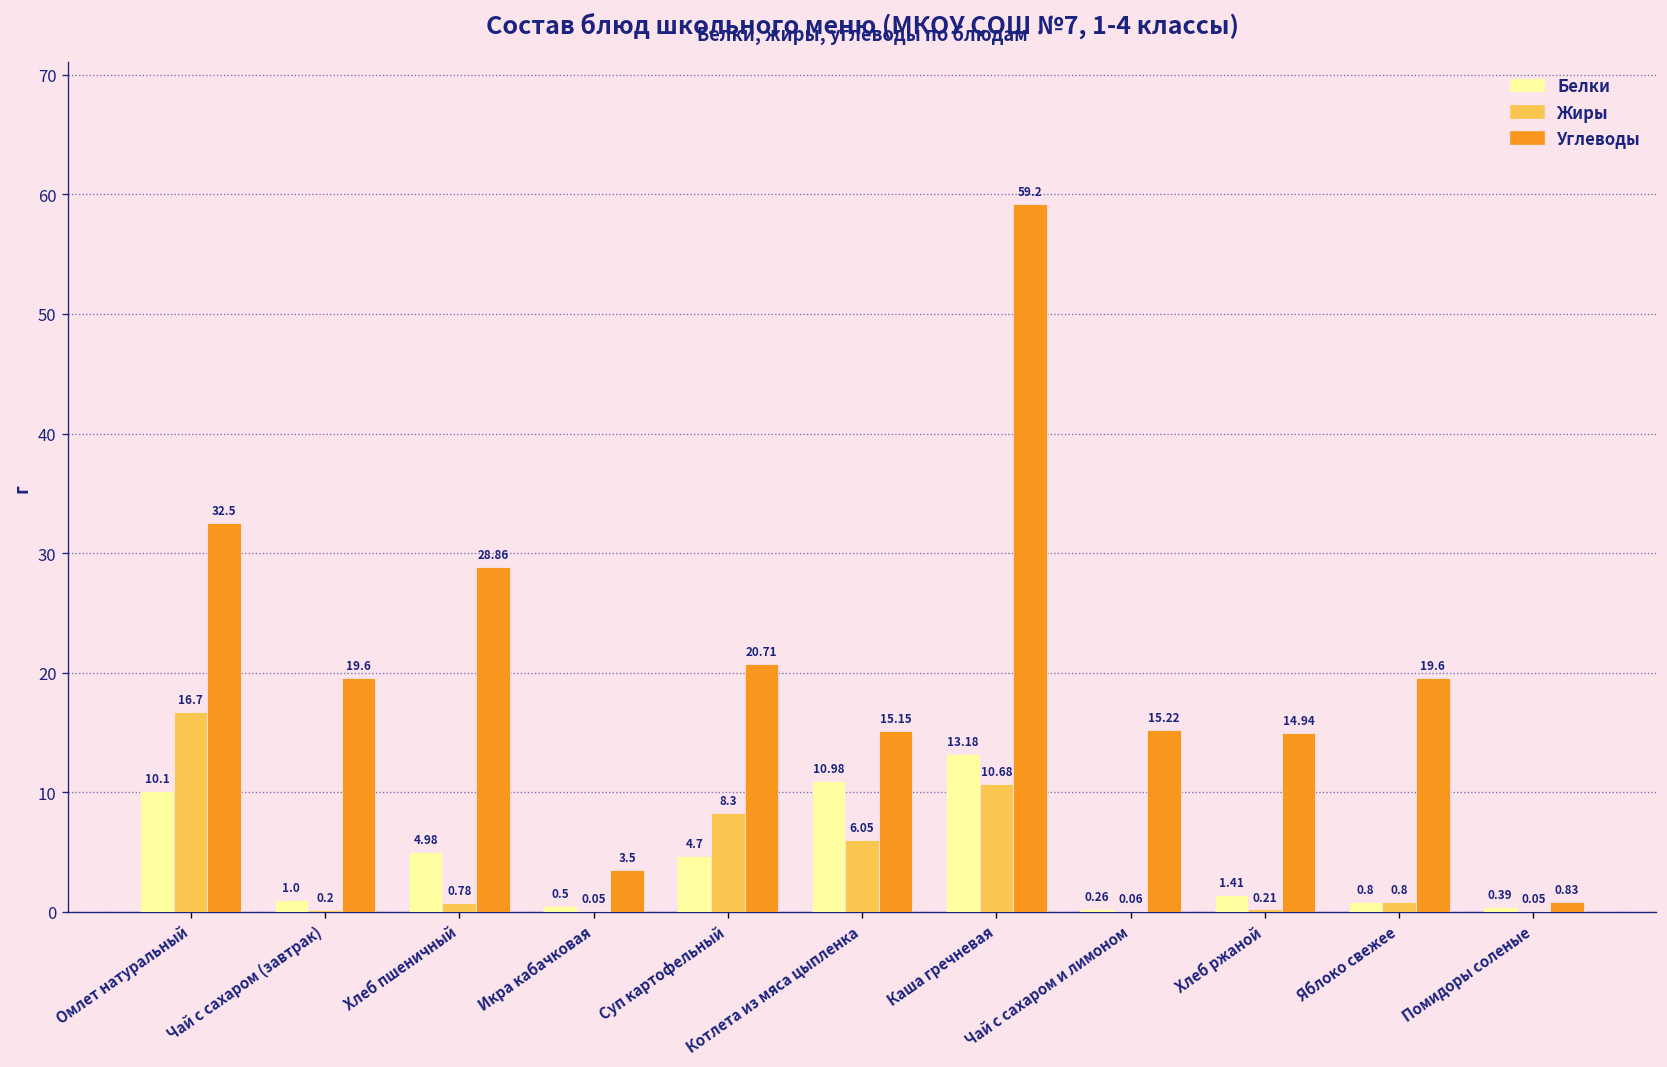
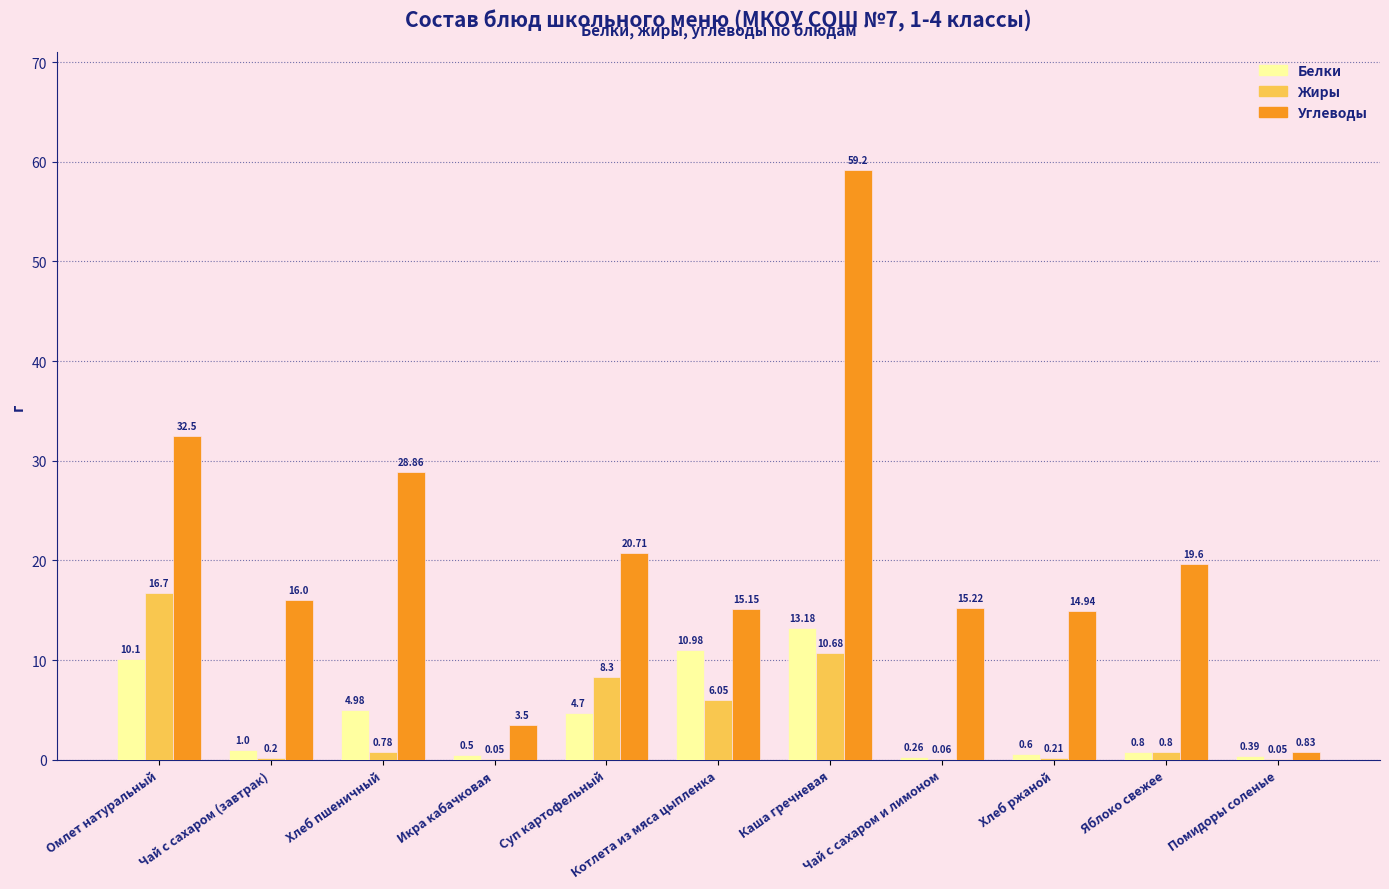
Углеводы, Чай с сахаром (завтрак): 19.6 -> 16.0
Белки, Хлеб ржаной: 1.41 -> 0.6
